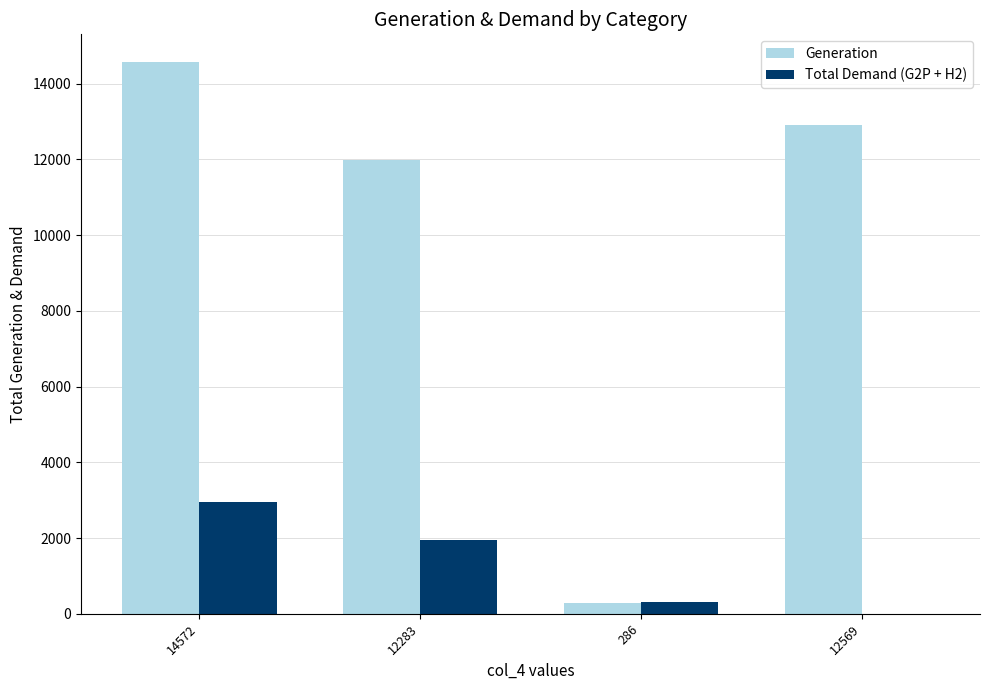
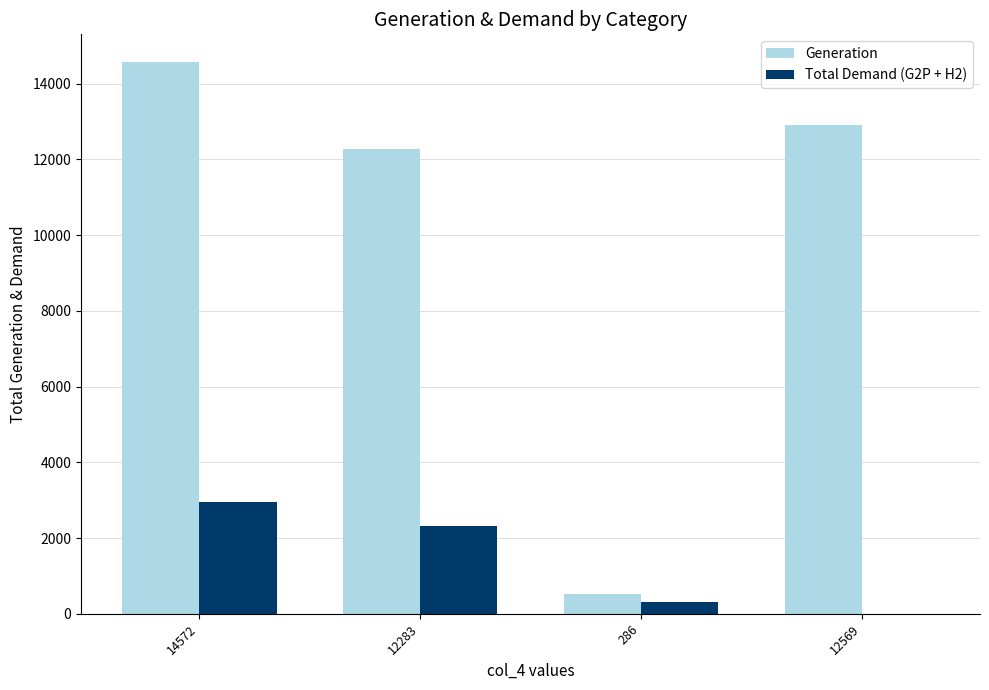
Generation, 12283: 12000 -> 12300
Total Demand (G2P + H2), 12283: 2000 -> 2300
Generation, 286: 300 -> 500
